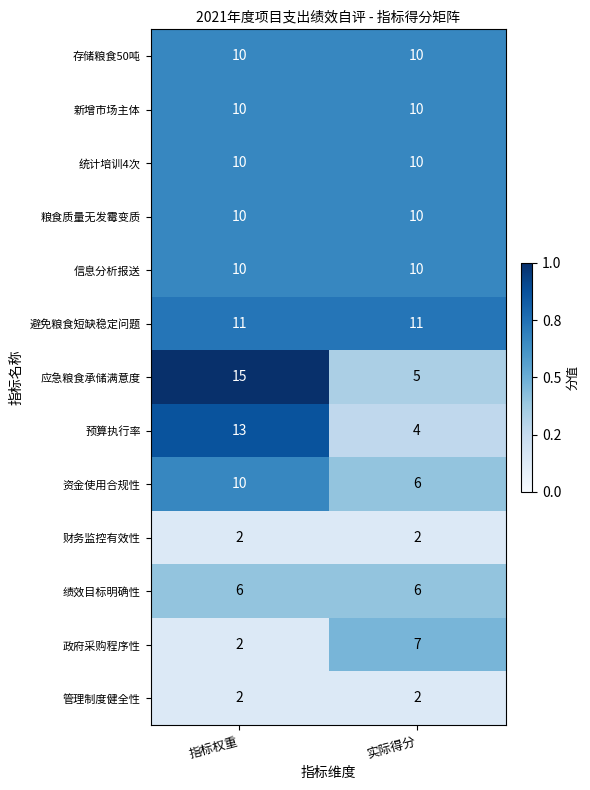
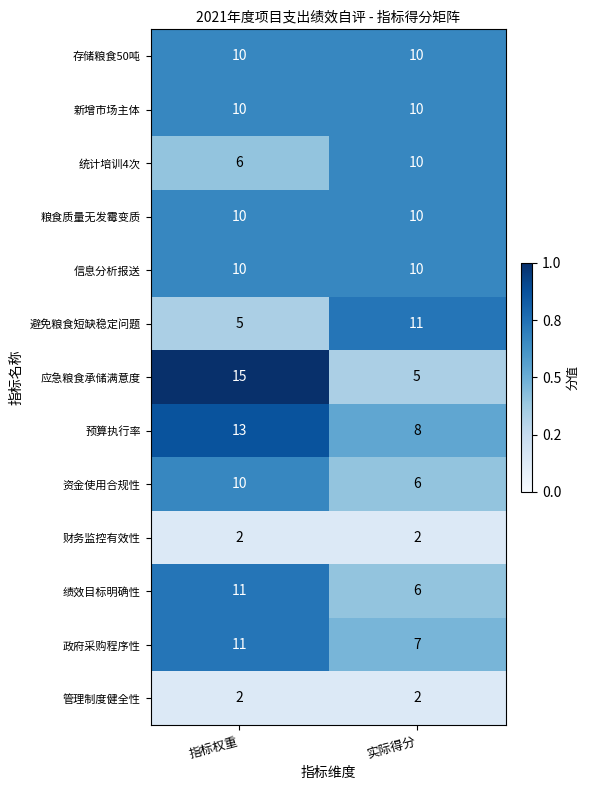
统计培训4次, 指标权重: 10 -> 6
避免粮食短缺稳定问题, 指标权重: 11 -> 5
预算执行率, 实际得分: 4 -> 8
绩效目标明确性, 指标权重: 6 -> 11
政府采购程序性, 指标权重: 2 -> 11
